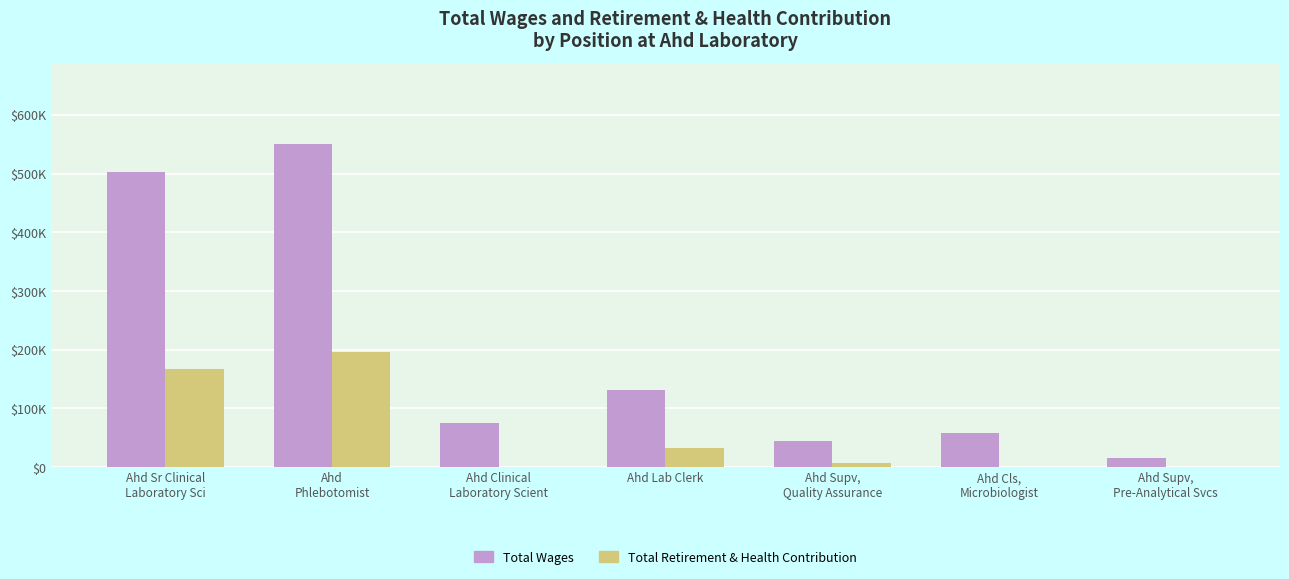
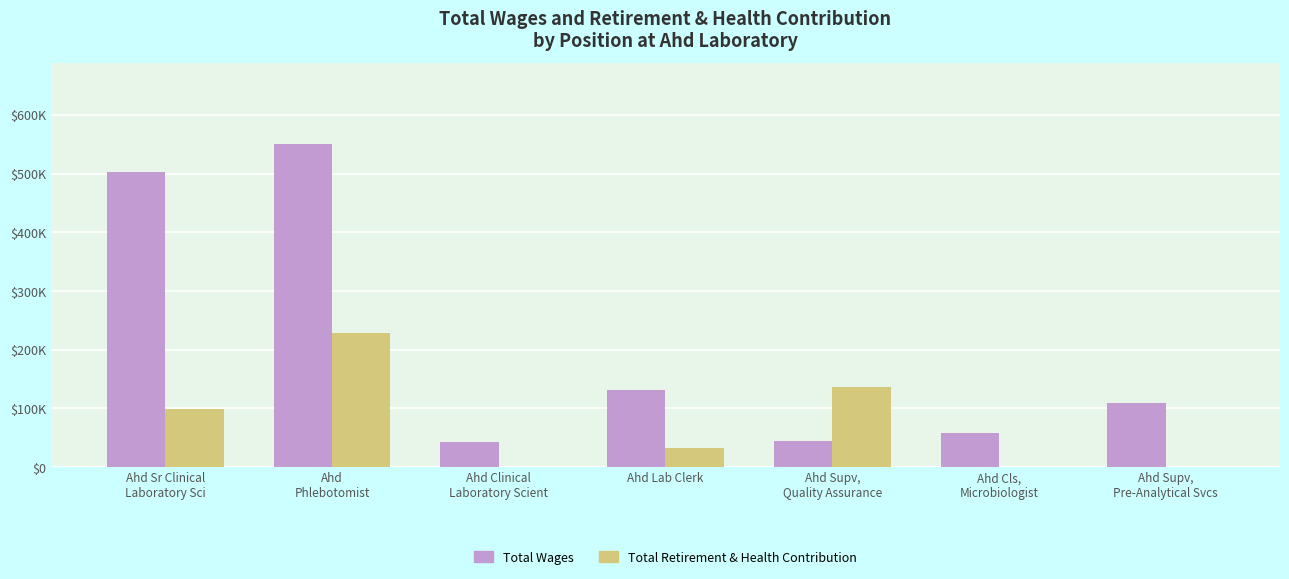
Total Retirement & Health Contribution, Ahd Sr Clinical Laboratory Sci: $170000 -> $100000
Total Retirement & Health Contribution, Ahd Phlebotomist: $200000 -> $230000
Total Wages, Ahd Clinical Laboratory Scient: $80000 -> $40000
Total Retirement & Health Contribution, Ahd Supv, Quality Assurance: $10000 -> $140000
Total Wages, Ahd Supv, Pre-Analytical Svcs: $20000 -> $110000
